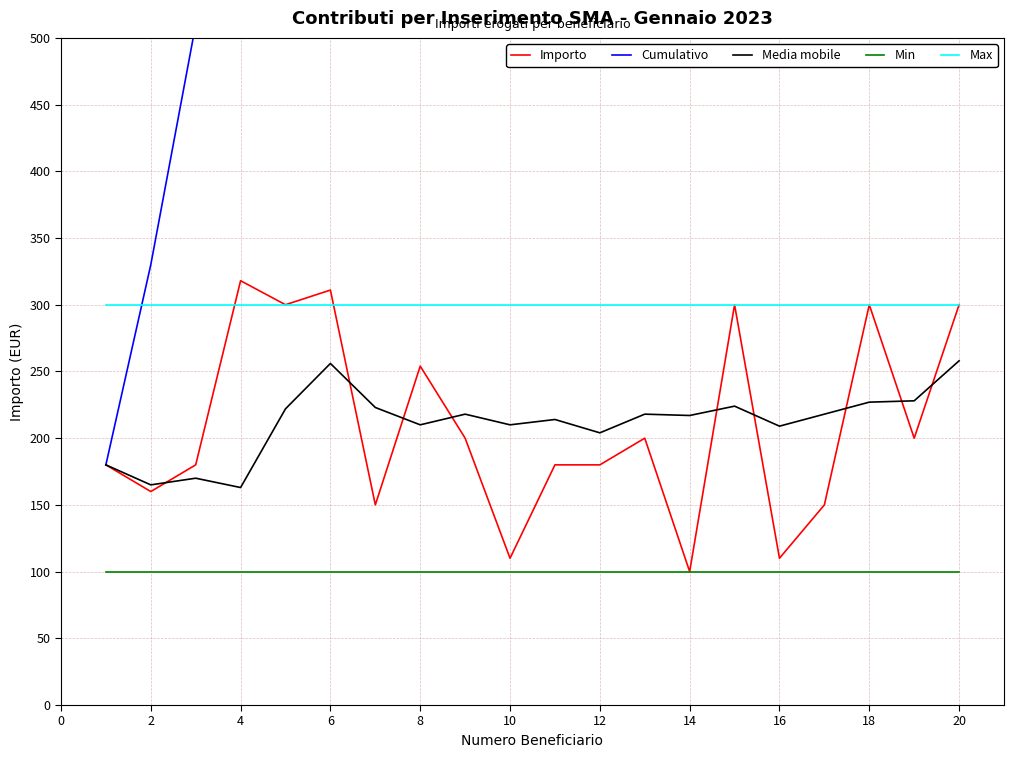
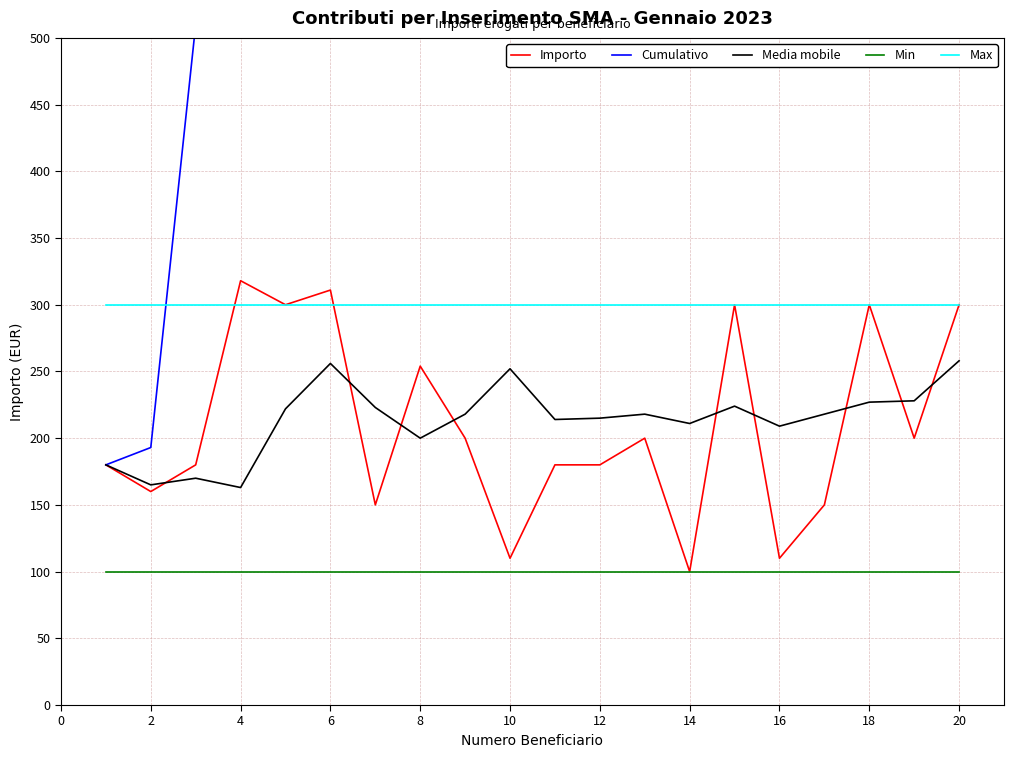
Cumulativo, 2: 330 -> 193
Media mobile, 8: 210 -> 200
Media mobile, 10: 210 -> 252
Media mobile, 12: 204 -> 215
Media mobile, 14: 217 -> 211
